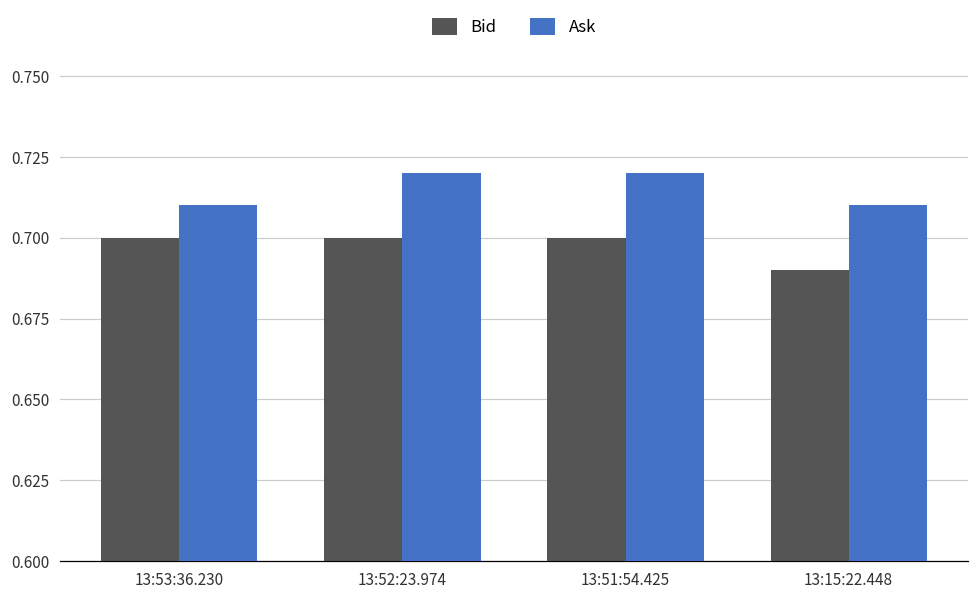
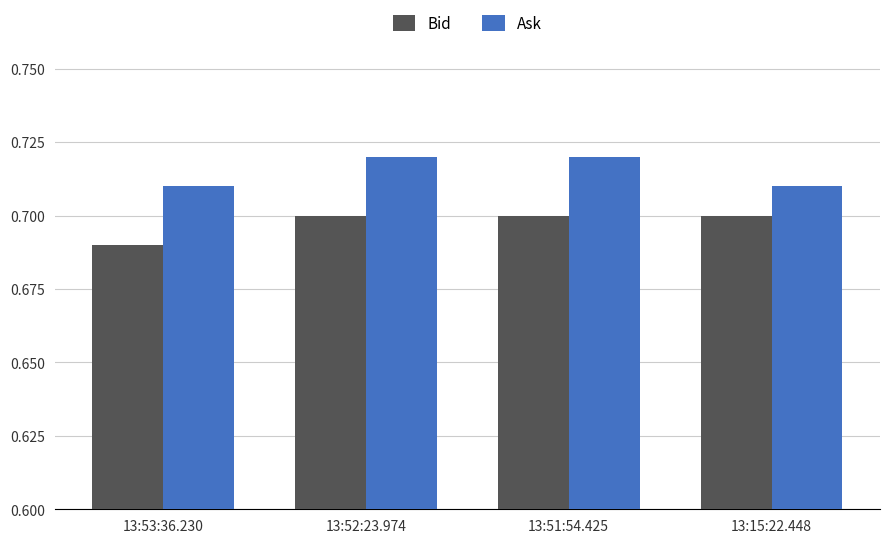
Bid, 13:53:36.230: 0.70 -> 0.69
Bid, 13:15:22.448: 0.69 -> 0.70
